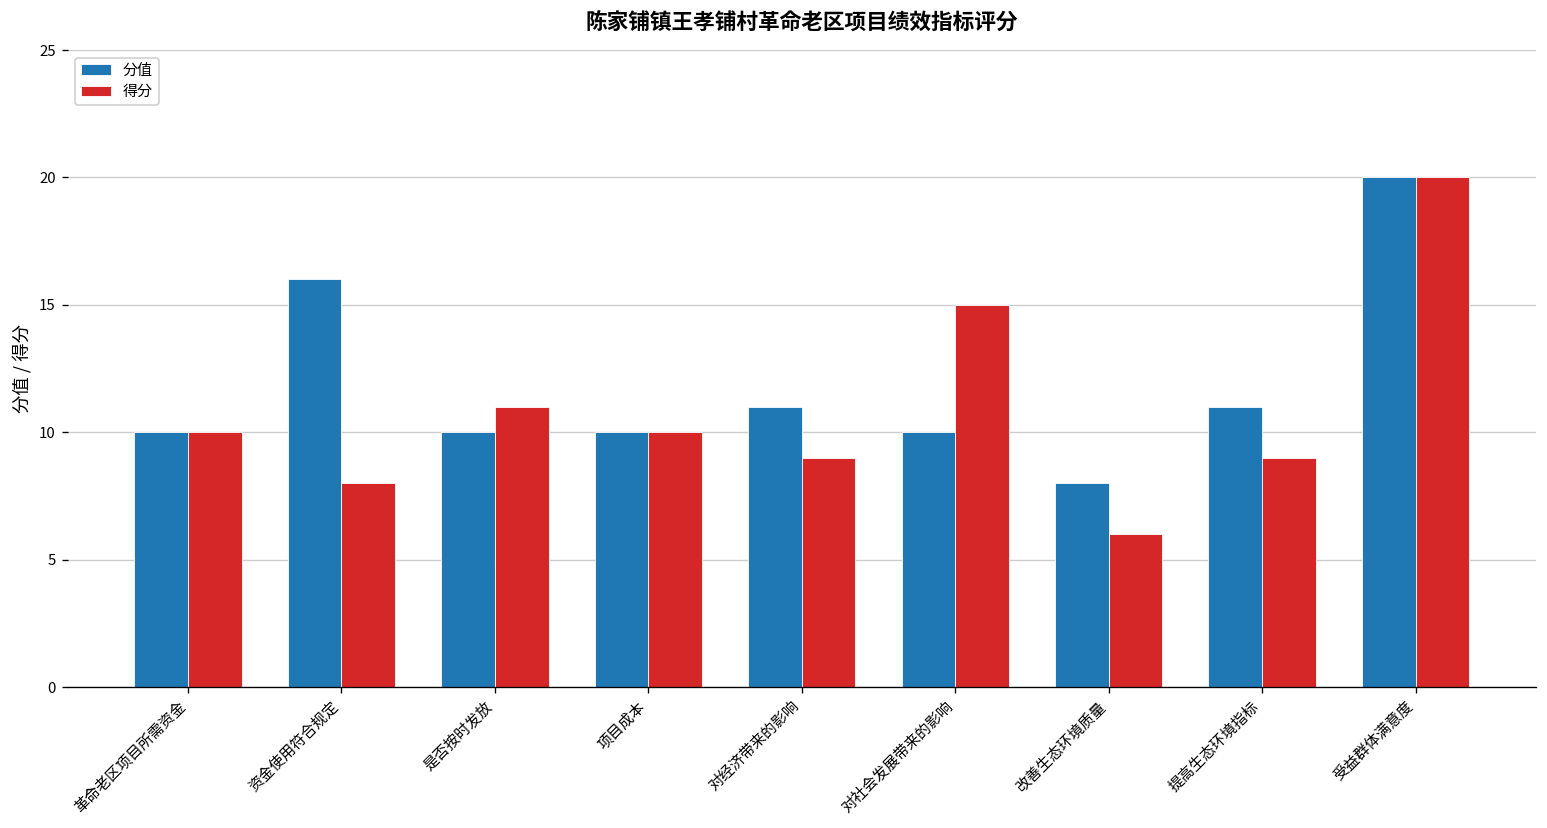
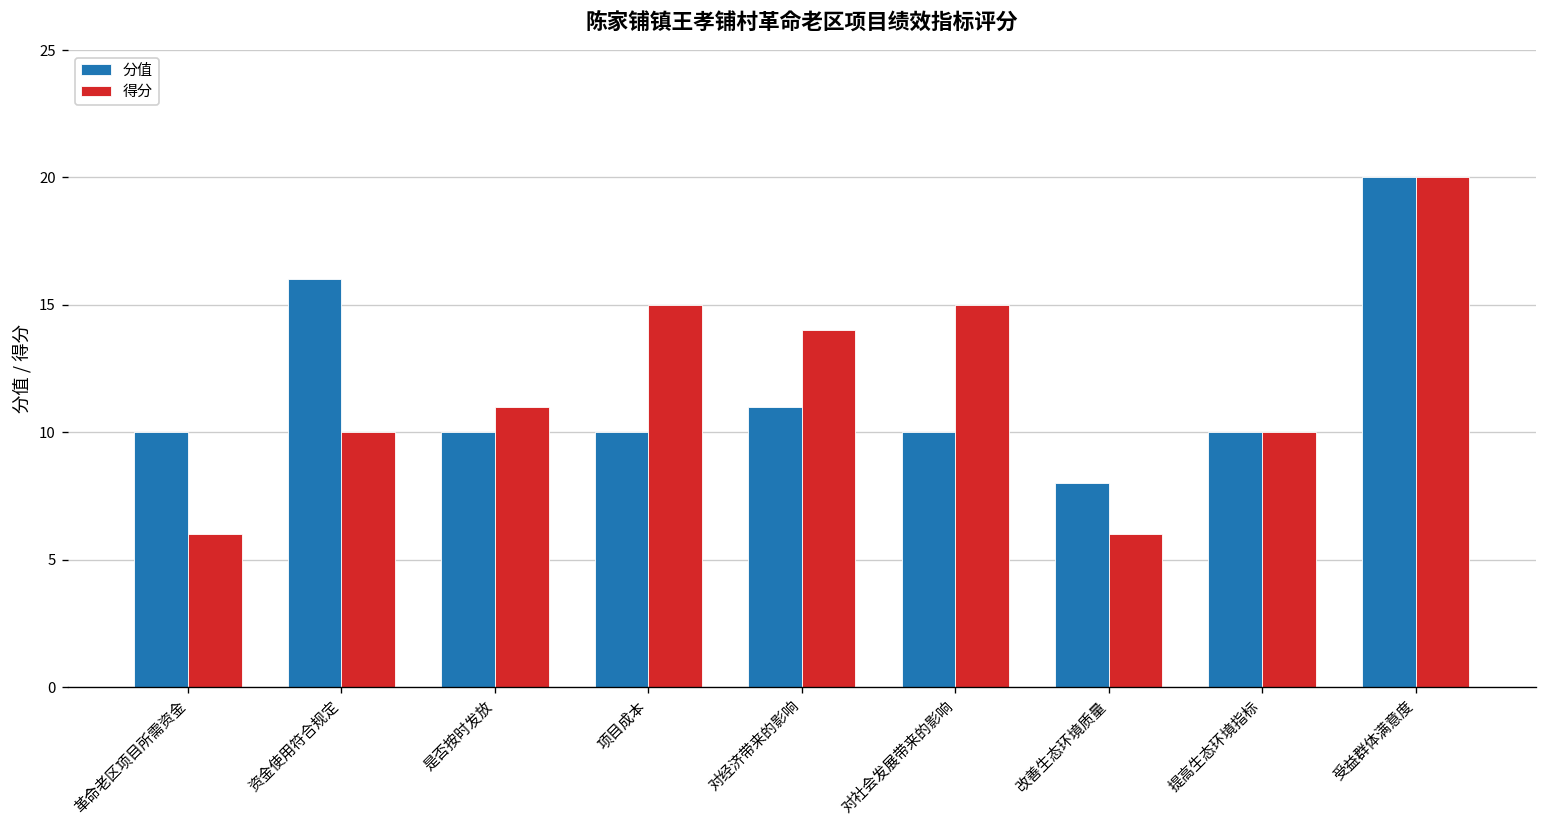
得分, 革命老区项目所需资金: 10 -> 6
得分, 资金使用符合规定: 8 -> 10
得分, 项目成本: 10 -> 15
得分, 对经济带来的影响: 9 -> 14
分值, 提高生态环境指标: 11 -> 10
得分, 提高生态环境指标: 9 -> 10
